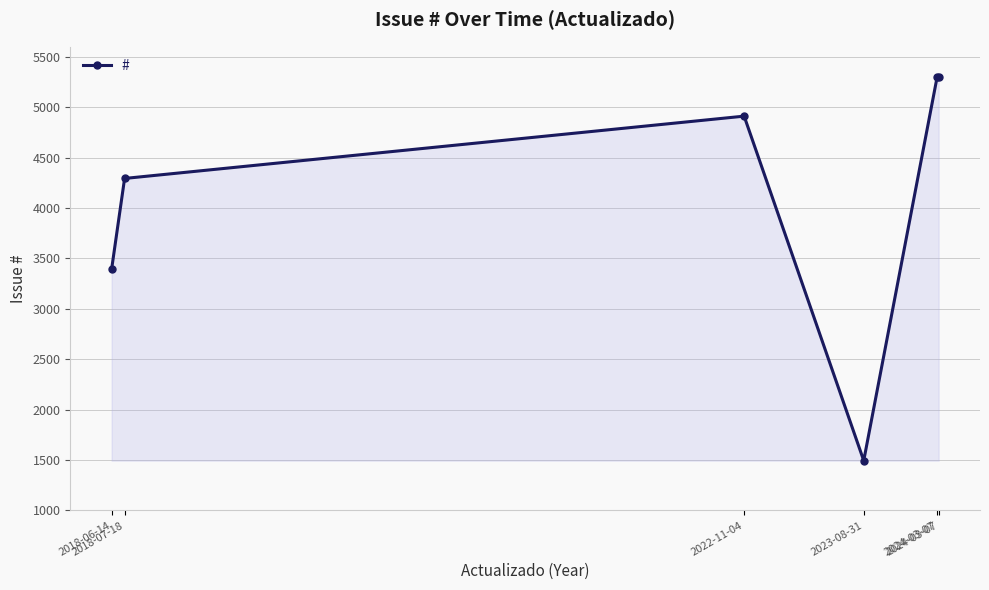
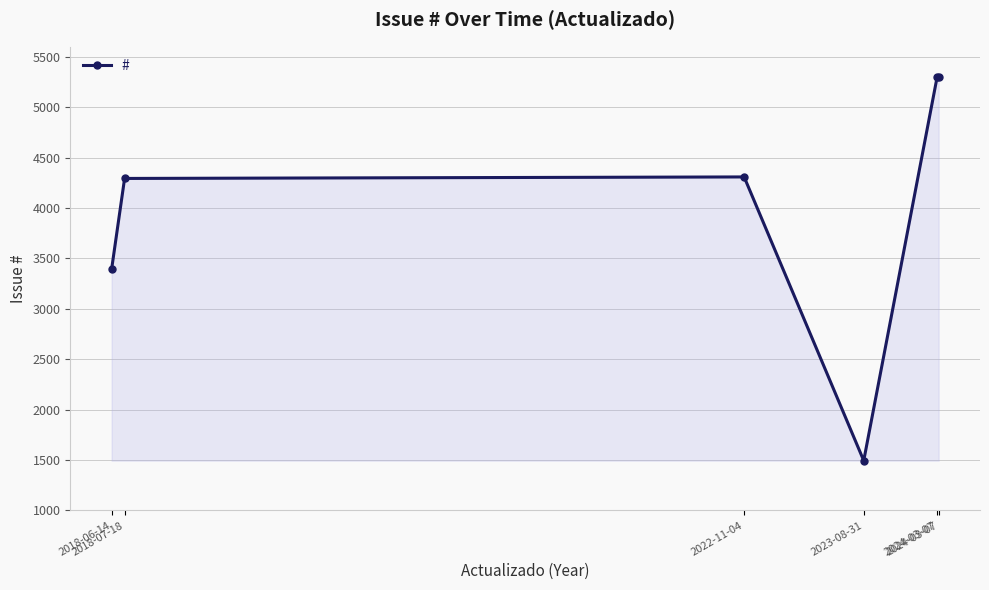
2022-11-04: 4910 -> 4310
